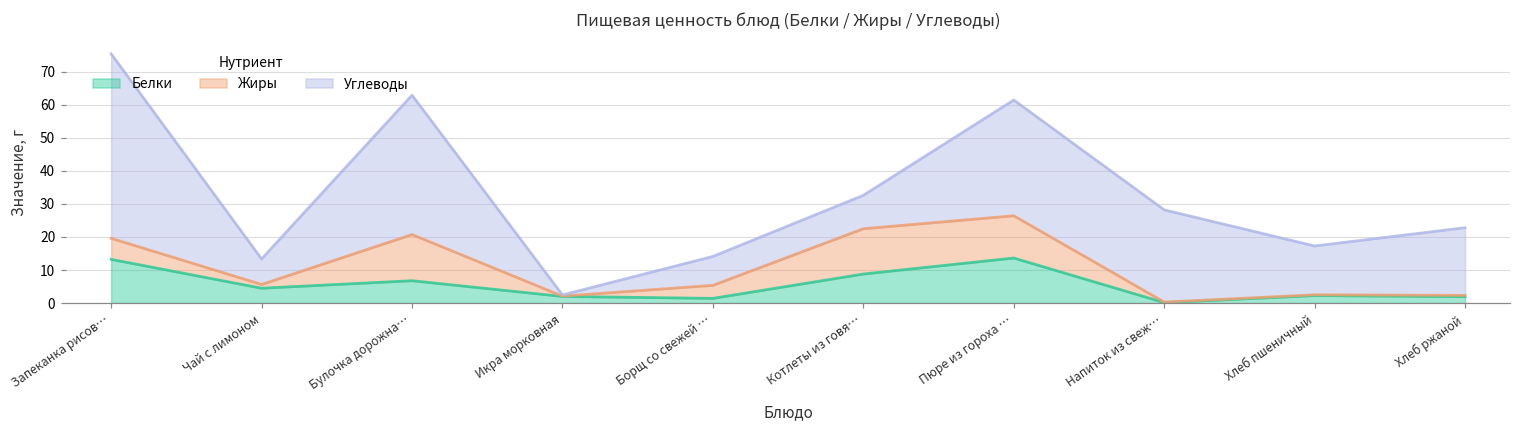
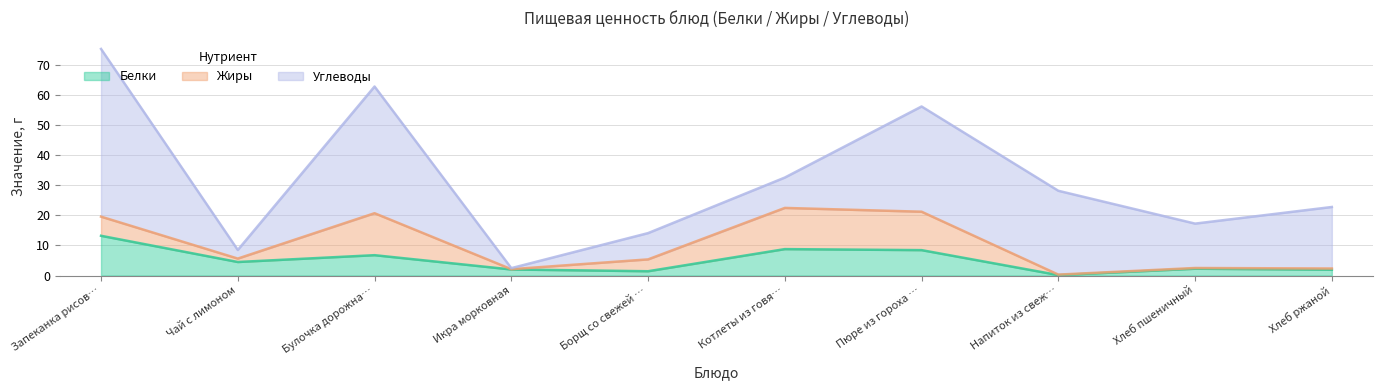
Углеводы, Чай с лимоном: 8 -> 3
Белки, Пюре из гороха …: 14 -> 8
